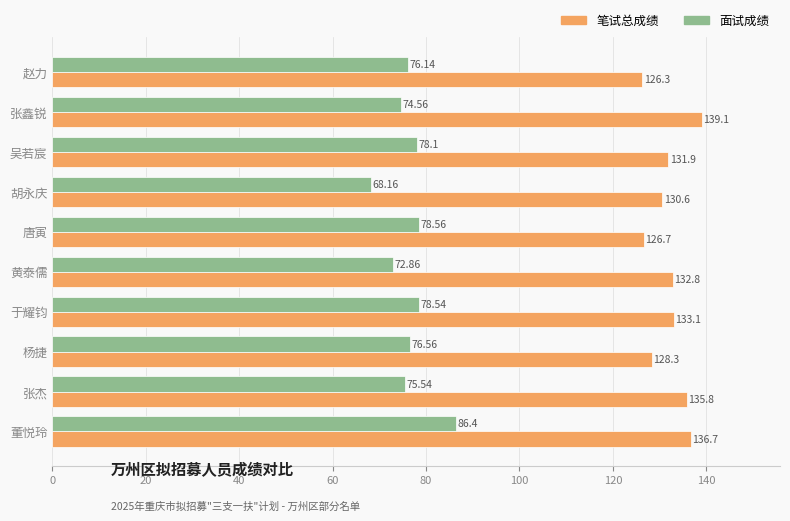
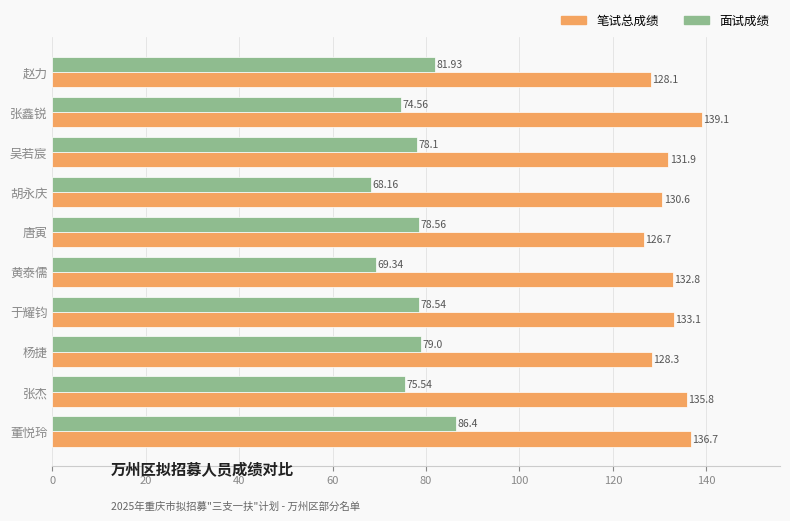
面试成绩, 赵力: 76.14 -> 81.93
笔试总成绩, 赵力: 126.3 -> 128.1
面试成绩, 黄泰儒: 72.86 -> 69.34
面试成绩, 杨捷: 76.56 -> 79.0
